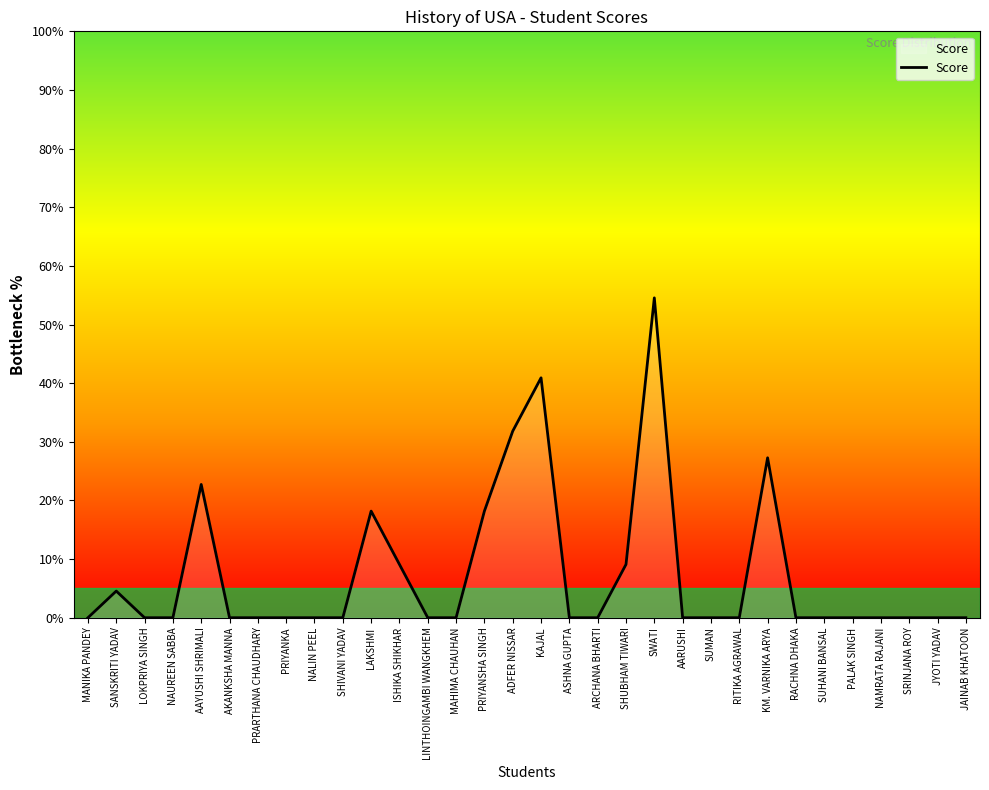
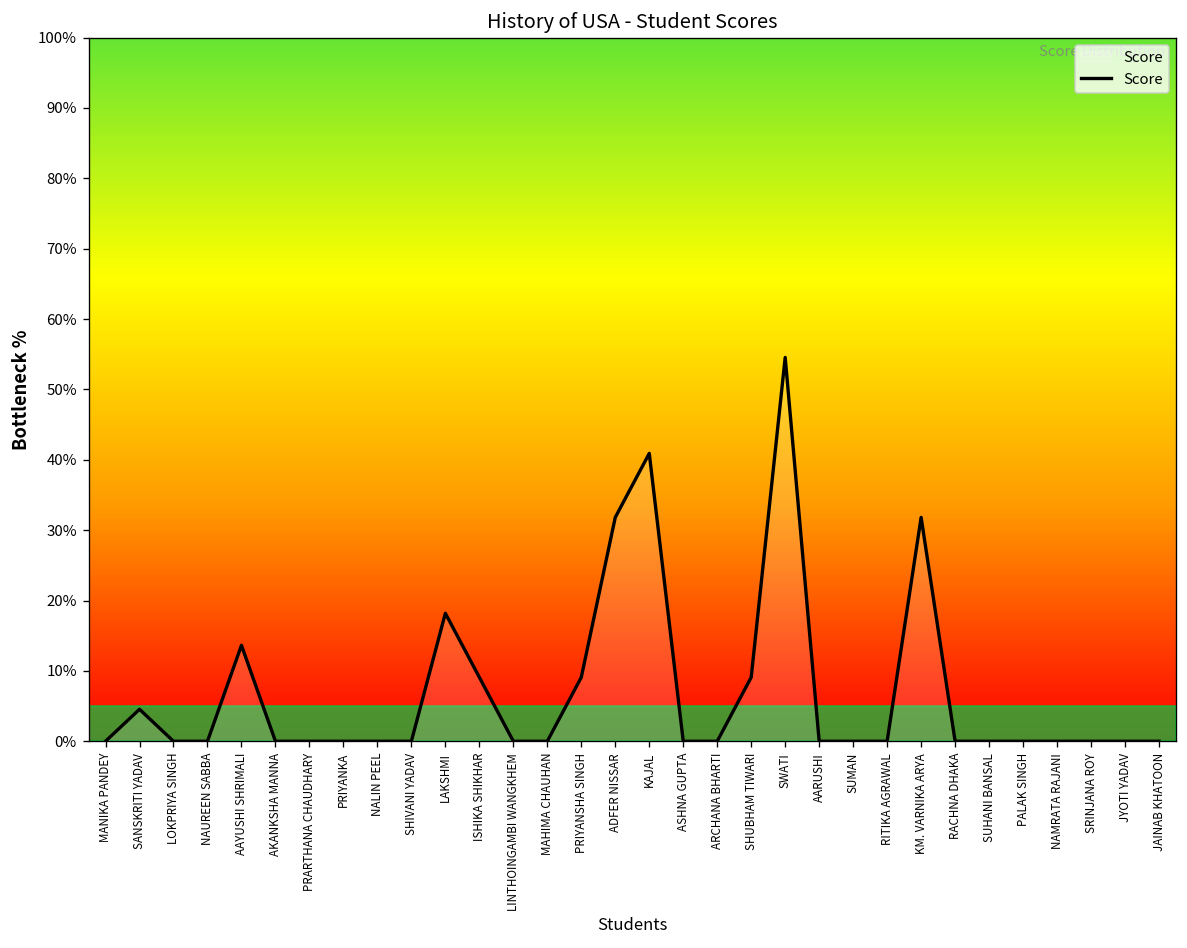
AAYUSHI SHRIMALI: 23% -> 14%
PRIYANSHA SINGH: 18% -> 9%
KM. VARNIKA ARYA: 27% -> 32%
